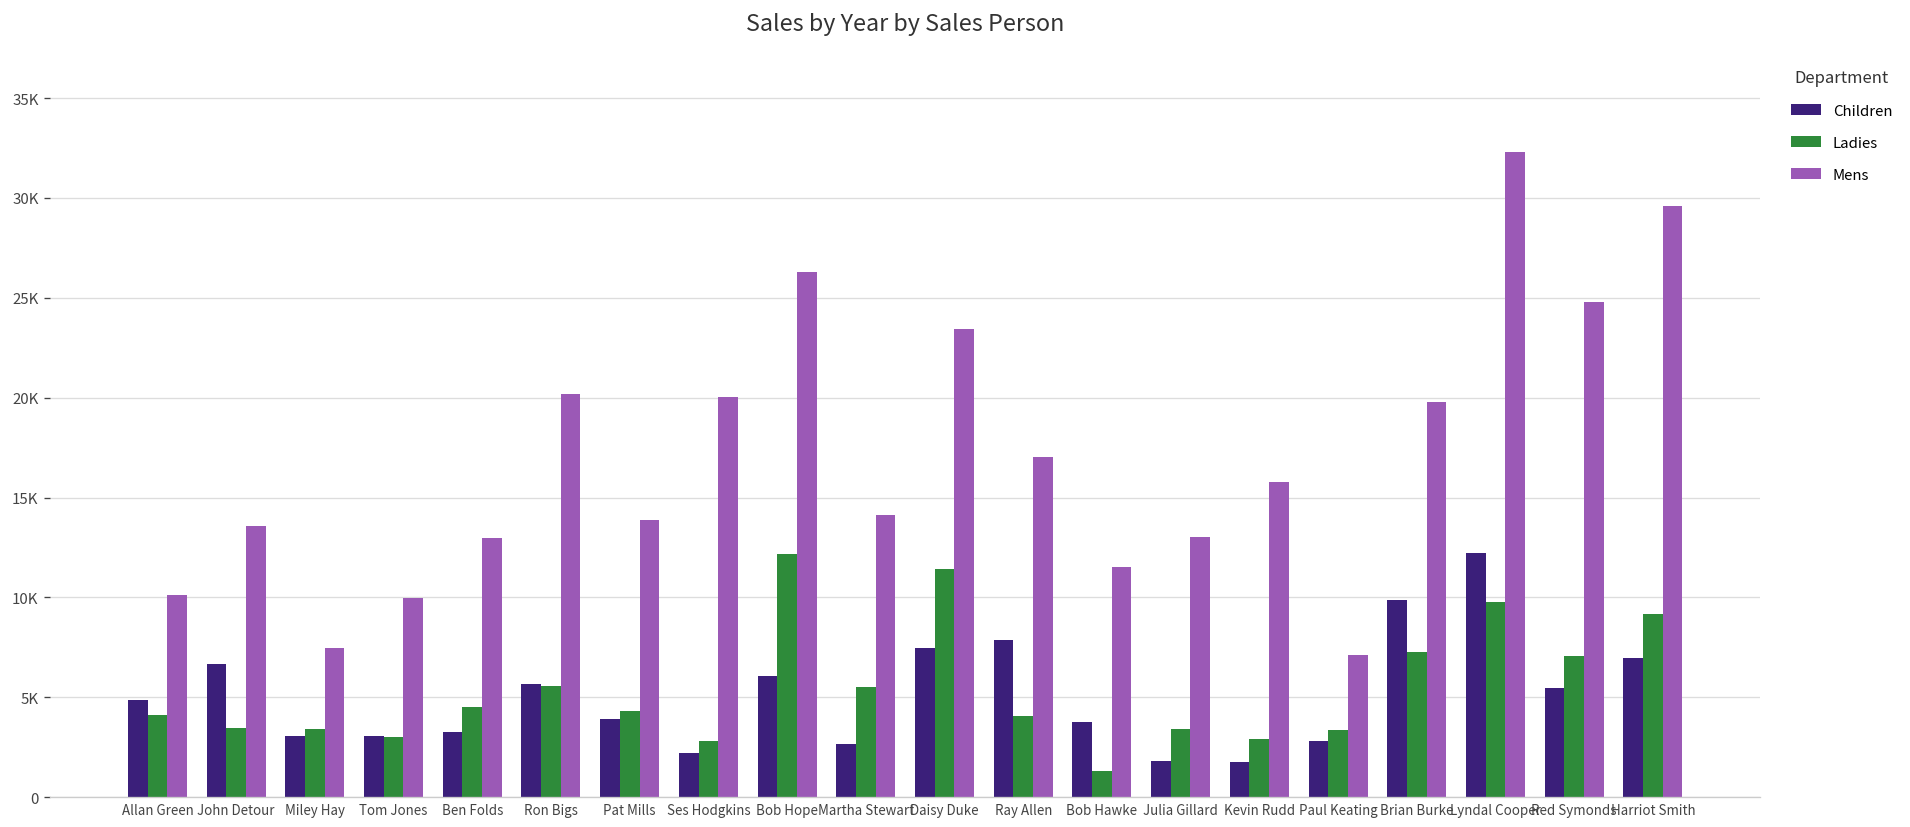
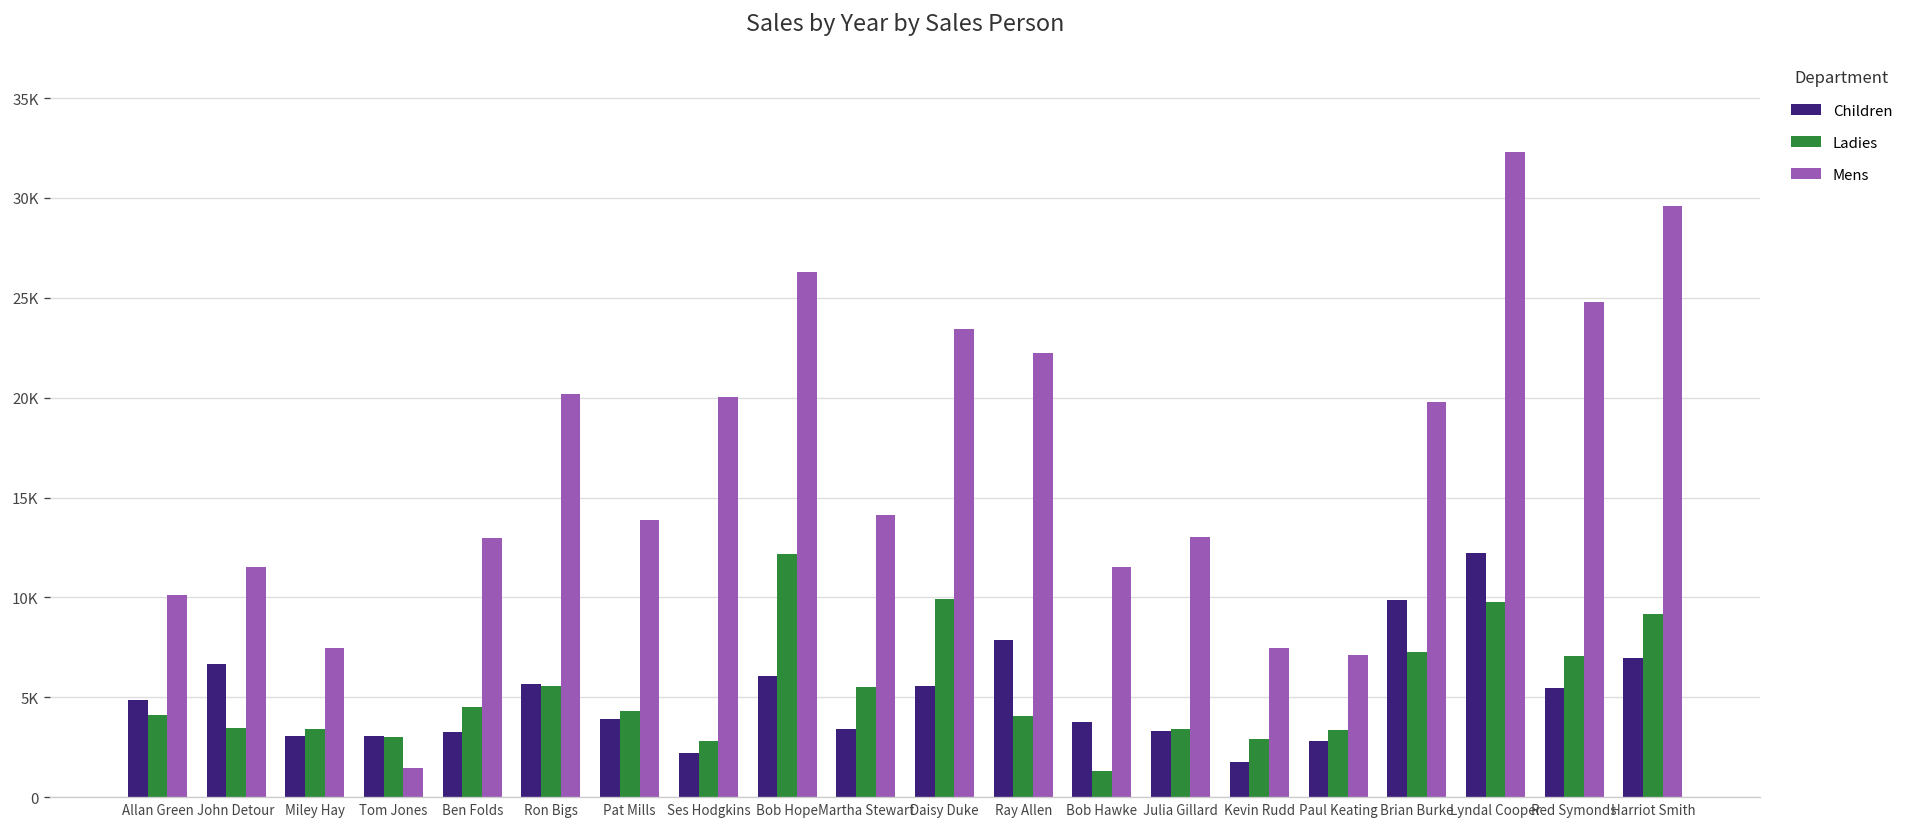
Mens, John Detour: 13600 -> 11500
Mens, Tom Jones: 10000 -> 1500
Children, Martha Stewart: 2600 -> 3400
Children, Daisy Duke: 7500 -> 5600
Ladies, Daisy Duke: 11400 -> 9900
Mens, Ray Allen: 17000 -> 22200
Children, Julia Gillard: 1800 -> 3300
Mens, Kevin Rudd: 15800 -> 7500
